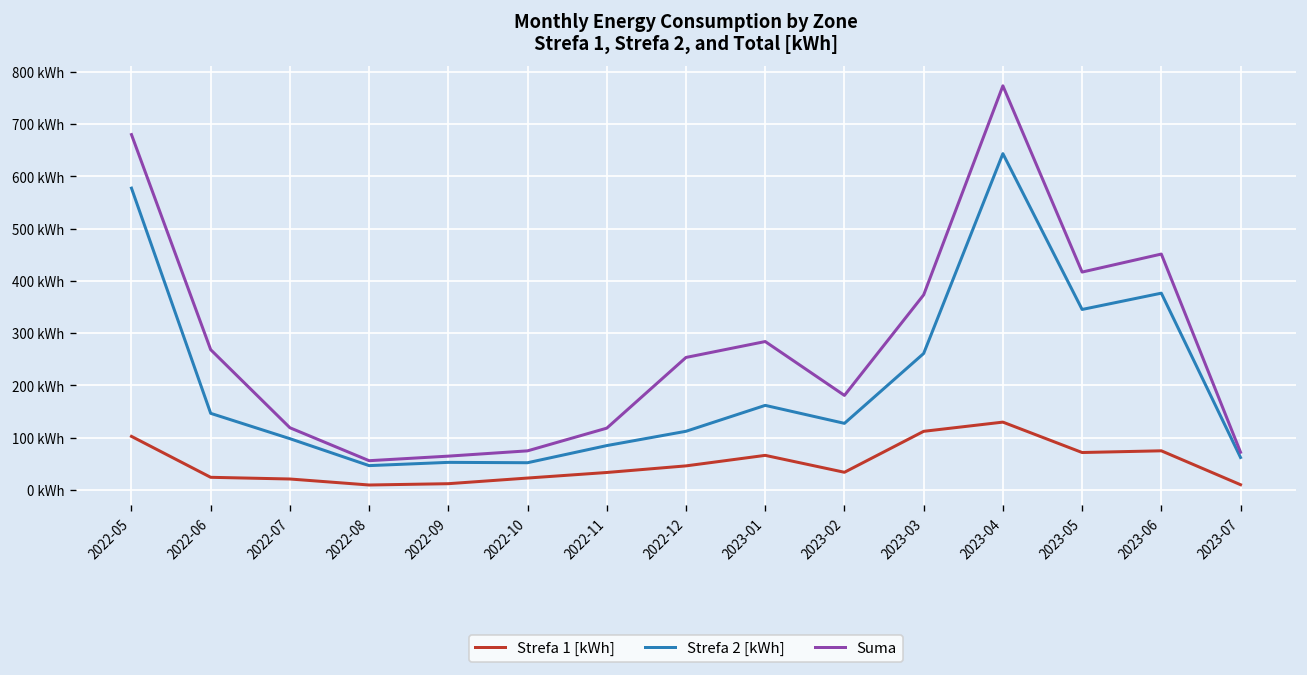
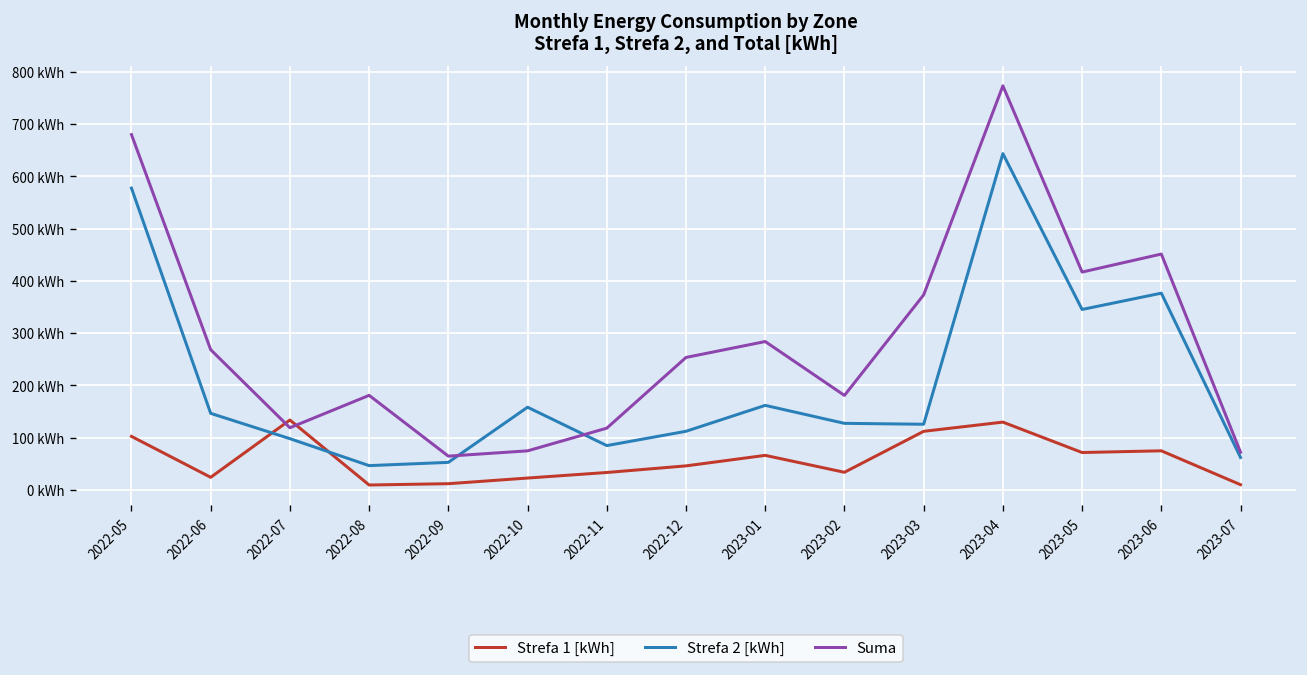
Strefa 1 [kWh], 2022-07: 20 kWh -> 130 kWh
Suma, 2022-08: 60 kWh -> 180 kWh
Strefa 2 [kWh], 2022-10: 50 kWh -> 160 kWh
Strefa 2 [kWh], 2023-03: 260 kWh -> 130 kWh
